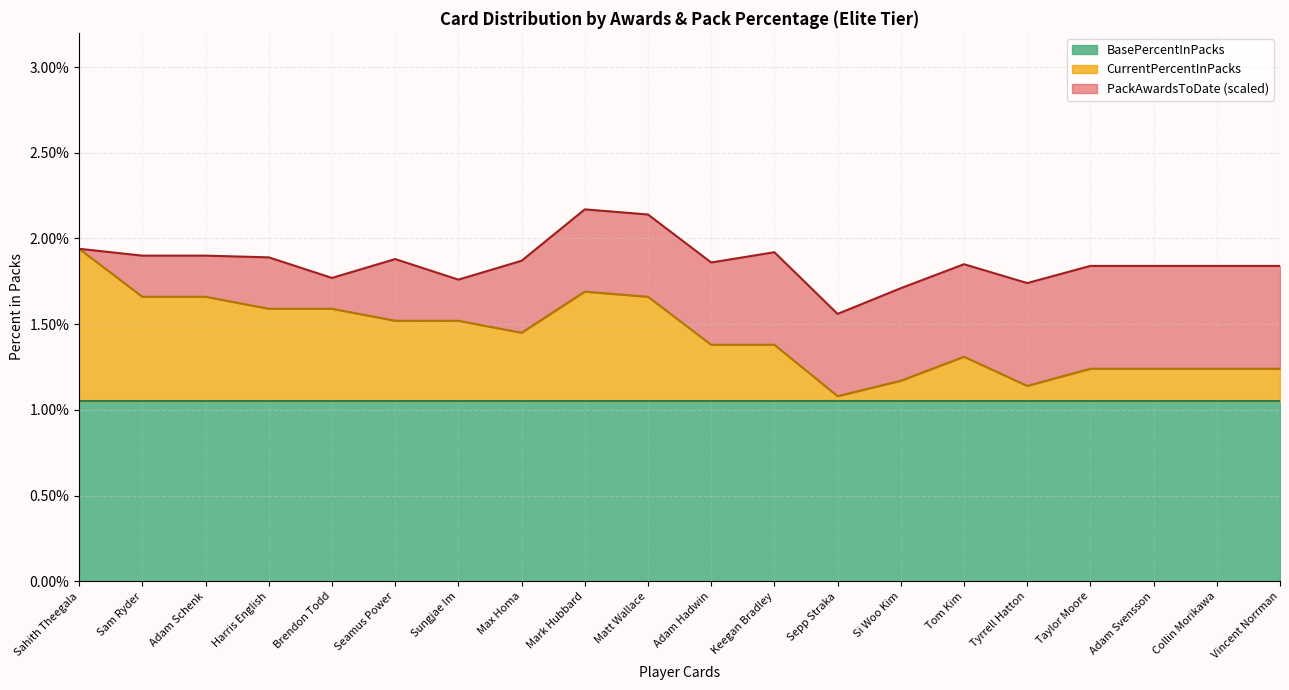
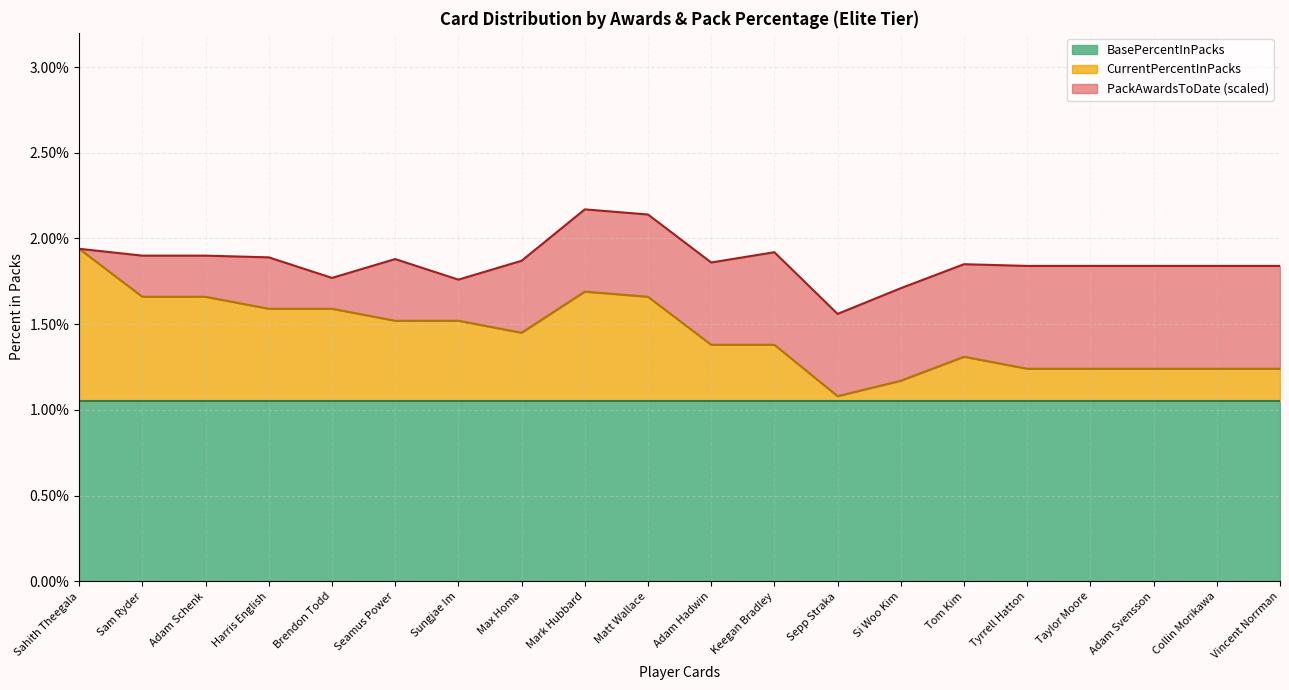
CurrentPercentInPacks, Tyrrell Hatton: 1.14% -> 1.24%
